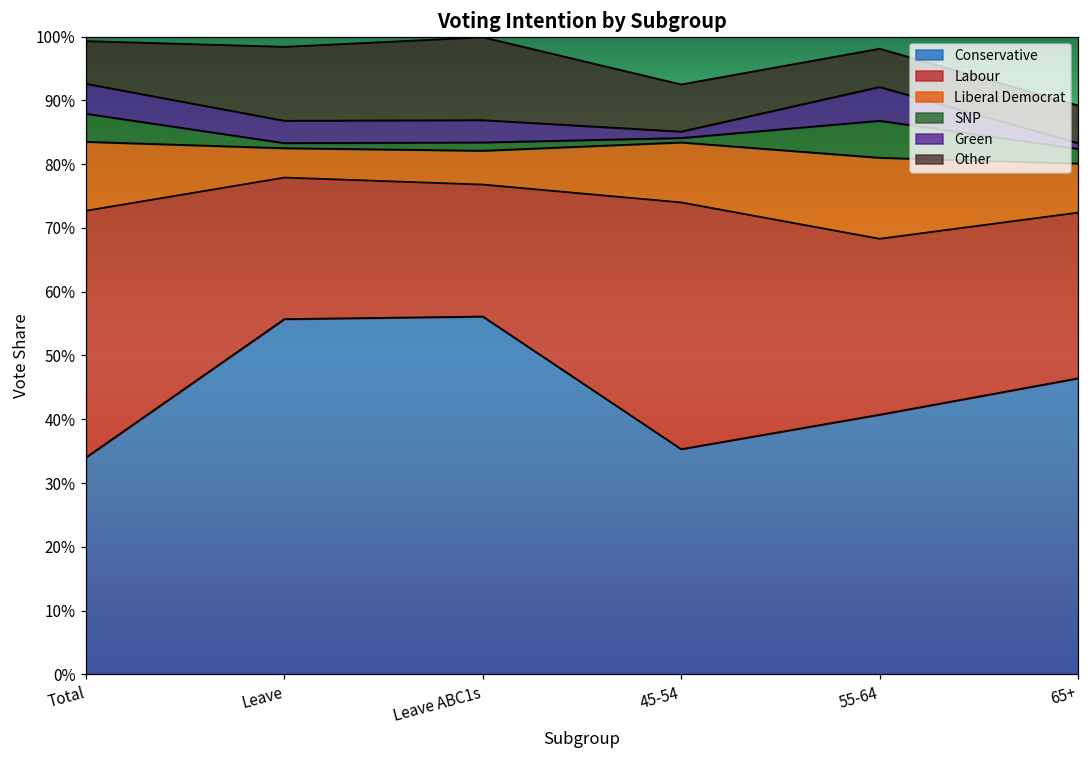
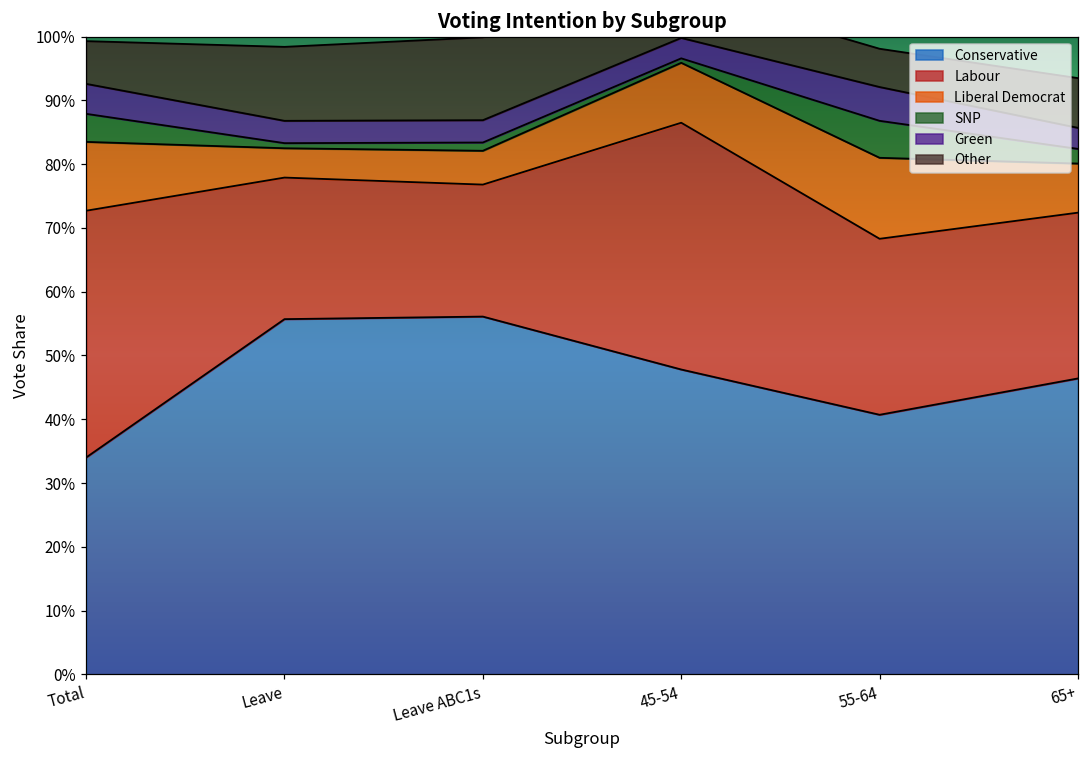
Conservative, 45-54: 35% -> 48%
Green, 45-54: 1% -> 3%
Green, 65+: 1% -> 3%
Other, 65+: 6% -> 8%
